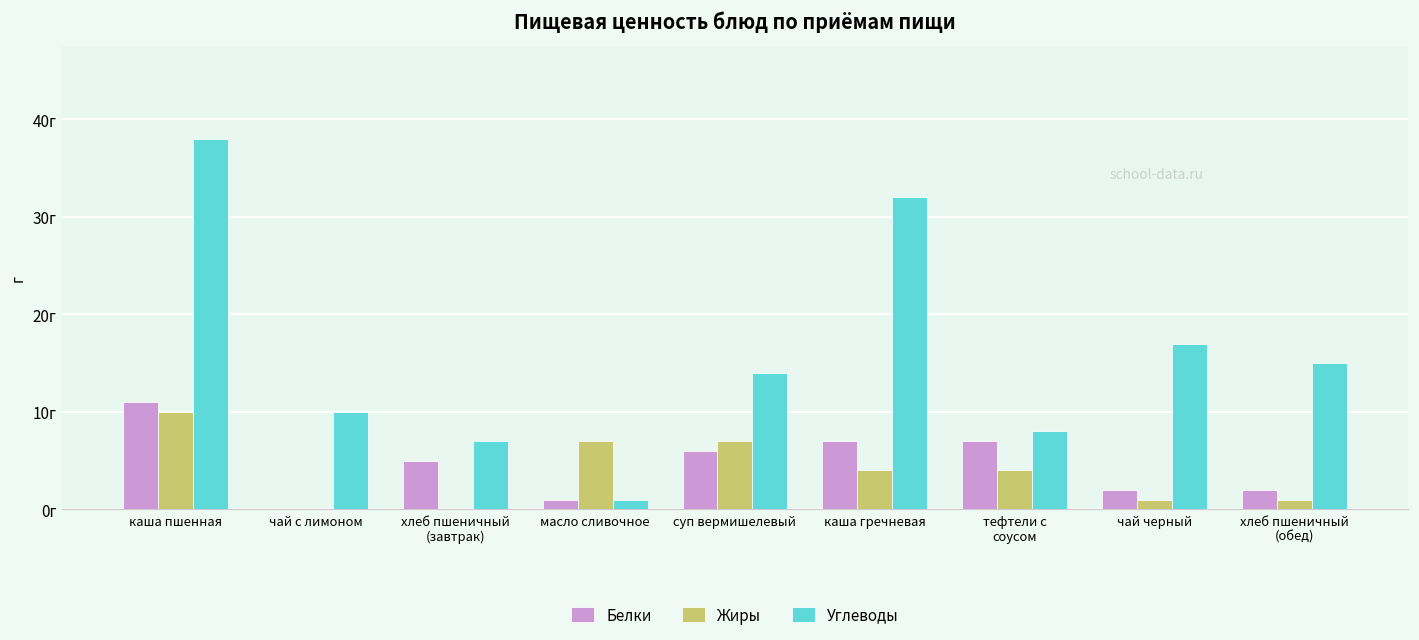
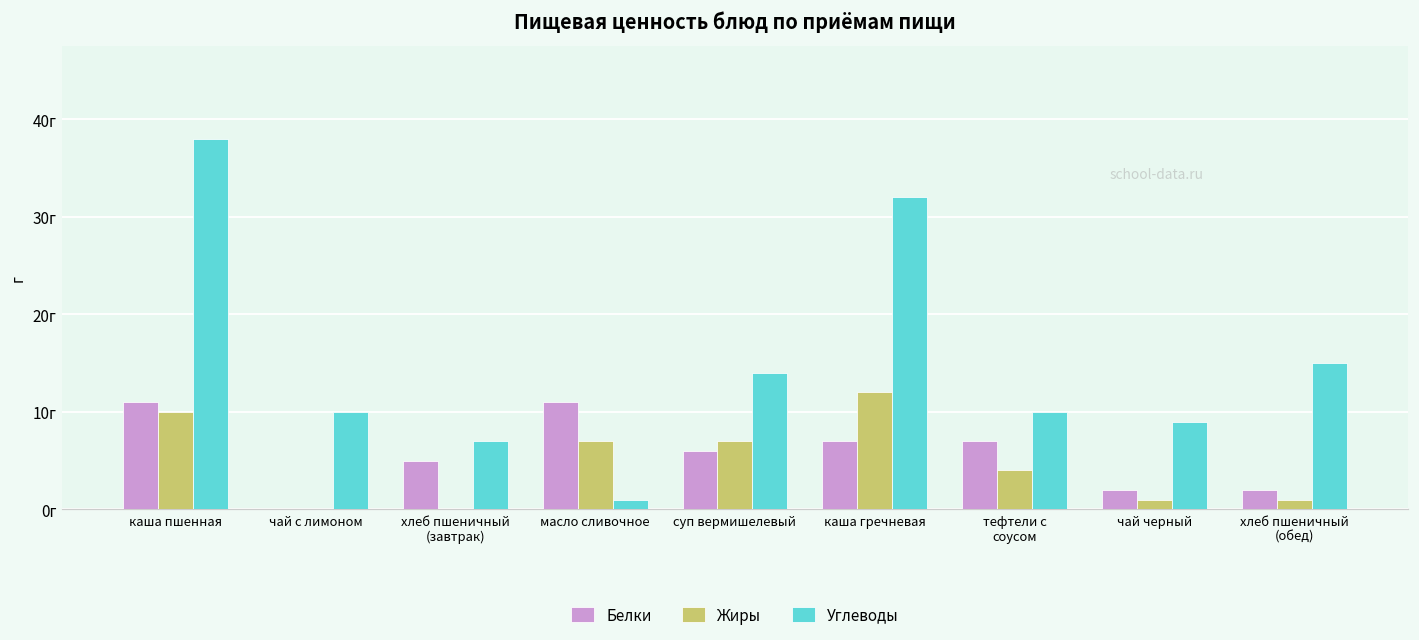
Белки, масло сливочное: 1г -> 11г
Жиры, каша гречневая: 4г -> 12г
Углеводы, тефтели с соусом: 8г -> 10г
Углеводы, чай черный: 17г -> 9г
